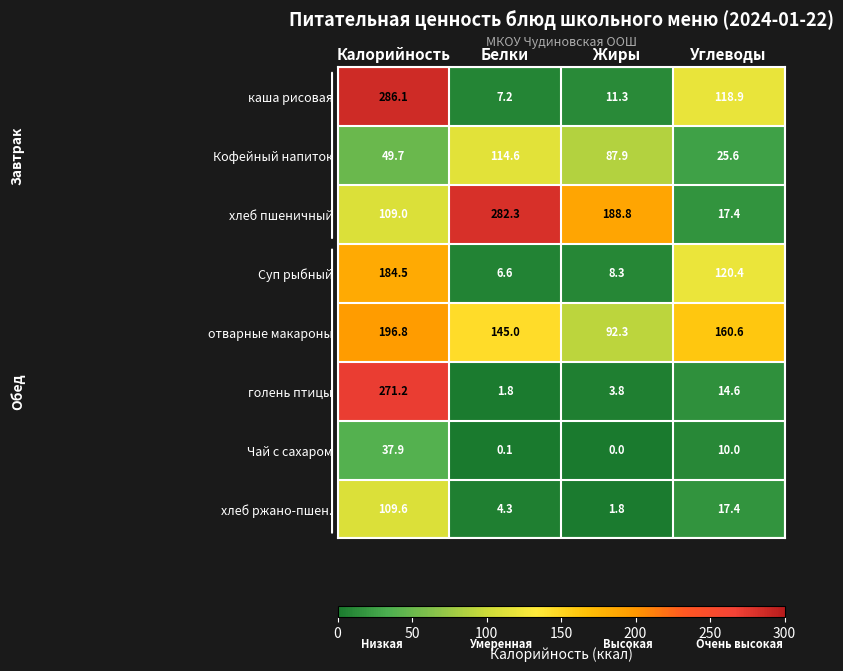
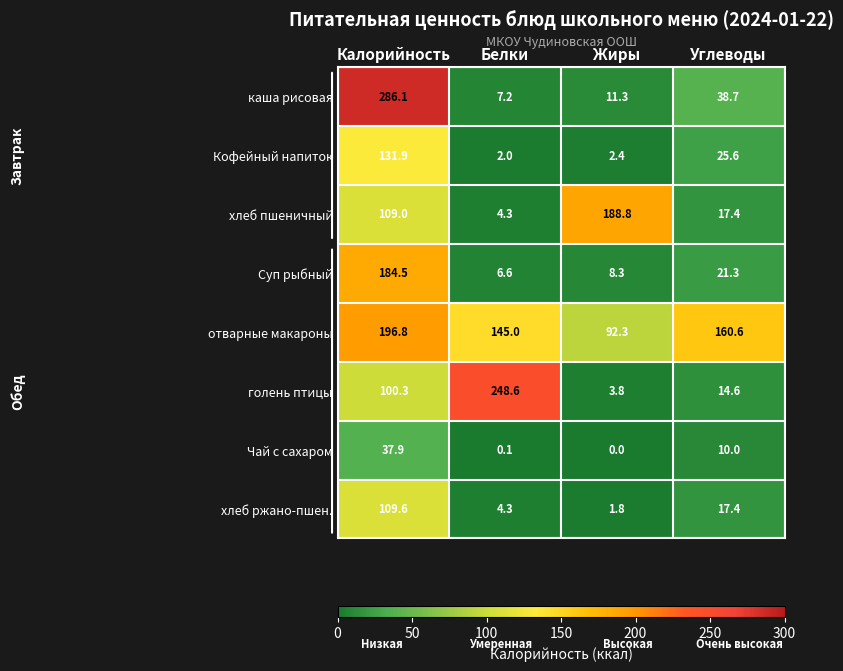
каша рисовая, Углеводы: 118.9 -> 38.7
Кофейный напиток, Калорийность: 49.7 -> 131.9
Кофейный напиток, Белки: 114.6 -> 2.0
Кофейный напиток, Жиры: 87.9 -> 2.4
хлеб пшеничный, Белки: 282.3 -> 4.3
Суп рыбный, Углеводы: 120.4 -> 21.3
голень птицы, Калорийность: 271.2 -> 100.3
голень птицы, Белки: 1.8 -> 248.6
